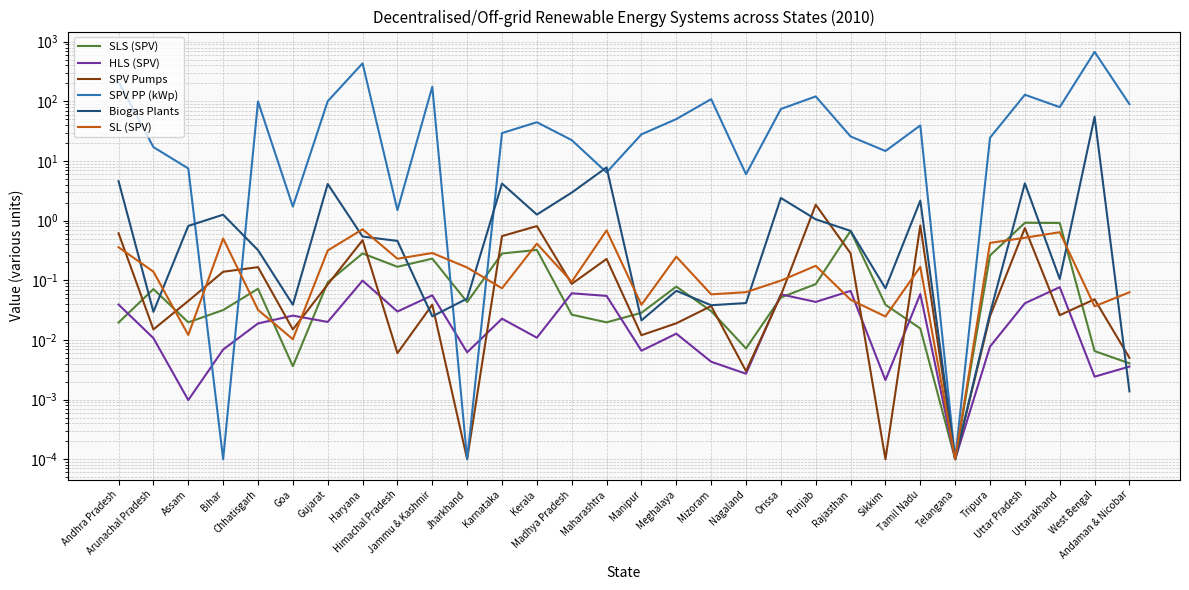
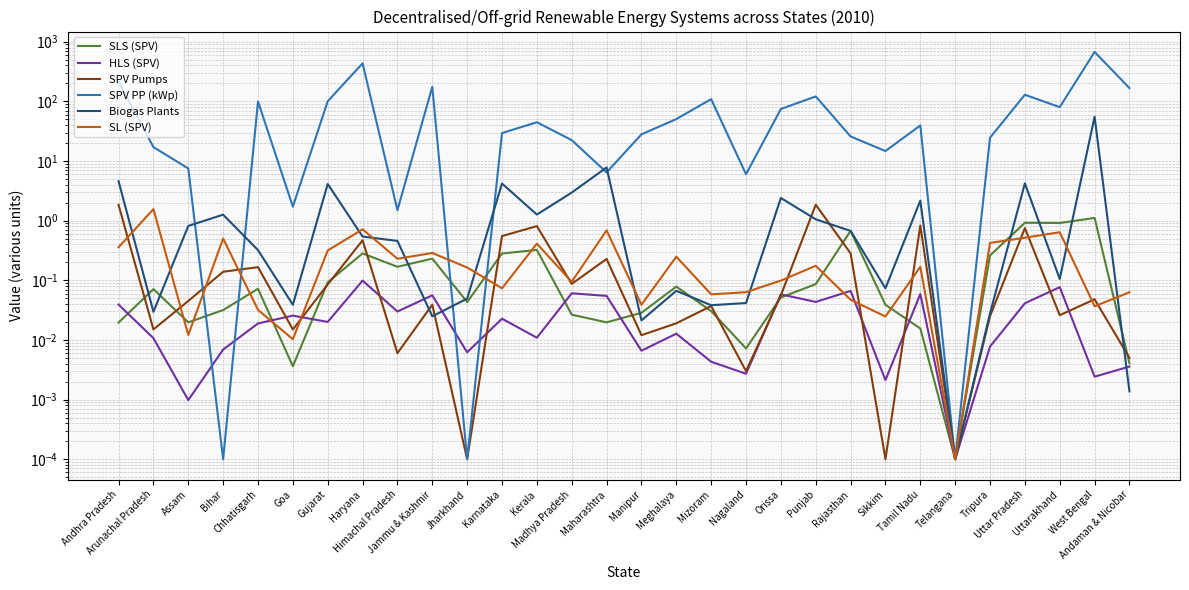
SPV Pumps, Andhra Pradesh: 0.6 -> 1.8
SL (SPV), Arunachal Pradesh: 0.14 -> 1.6
SLS (SPV), West Bengal: 0.007 -> 1.1
SPV PP (kWp), Andaman & Nicobar: 90 -> 170
